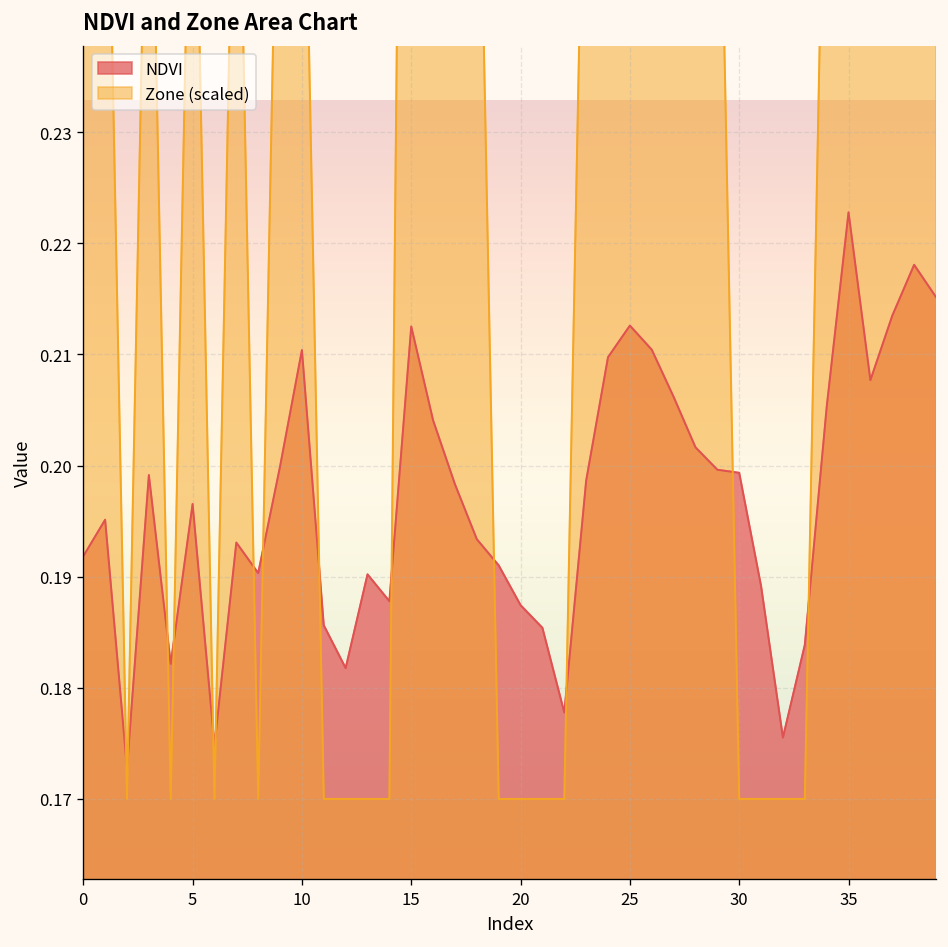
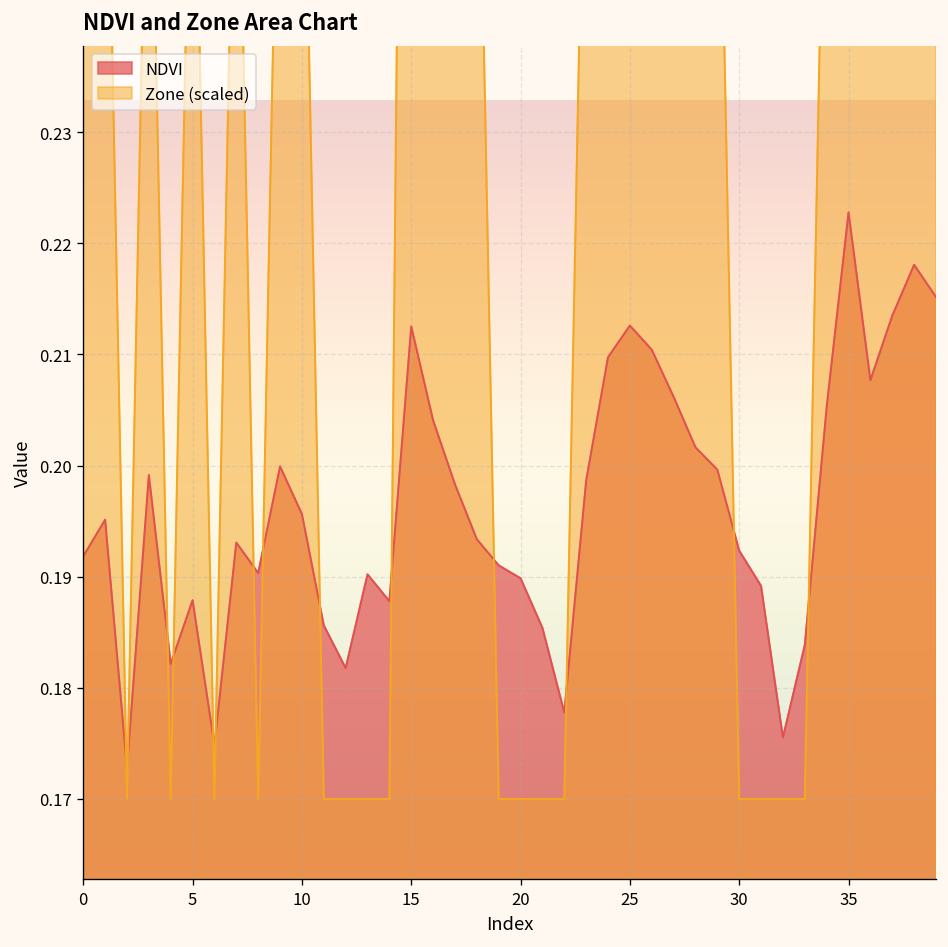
NDVI, 5: 0.197 -> 0.188
NDVI, 10: 0.210 -> 0.196
NDVI, 20: 0.187 -> 0.190
NDVI, 30: 0.199 -> 0.192
